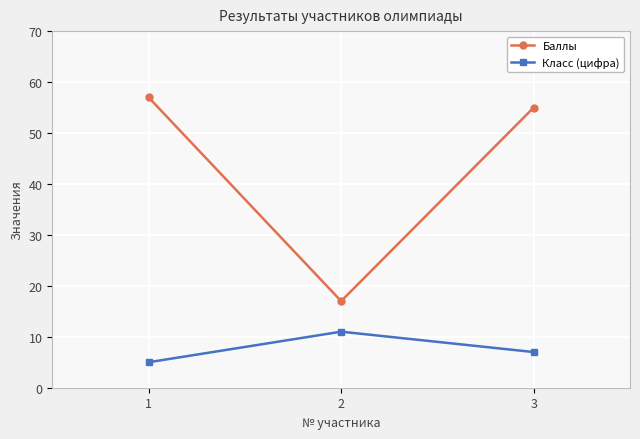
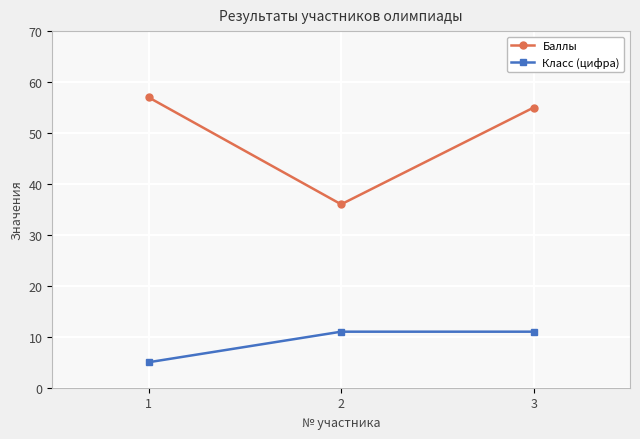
Баллы, 2: 17 -> 36
Класс (цифра), 3: 7 -> 11
